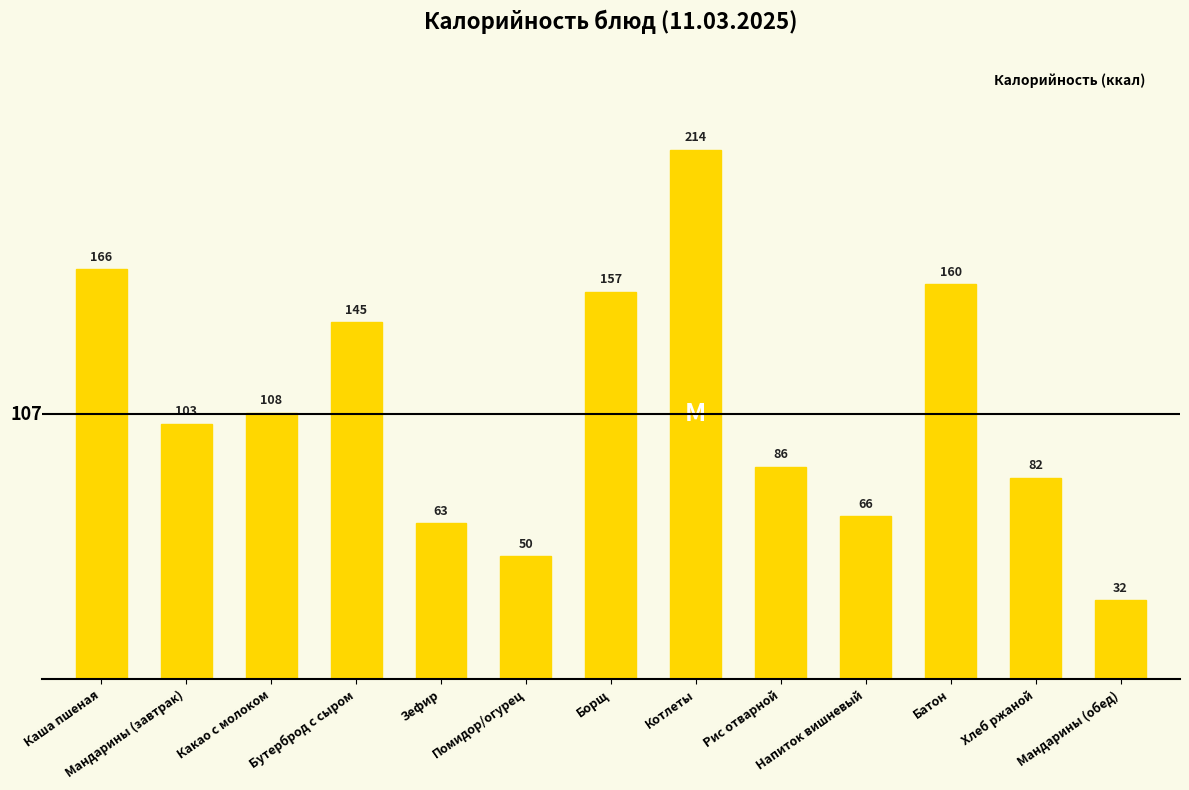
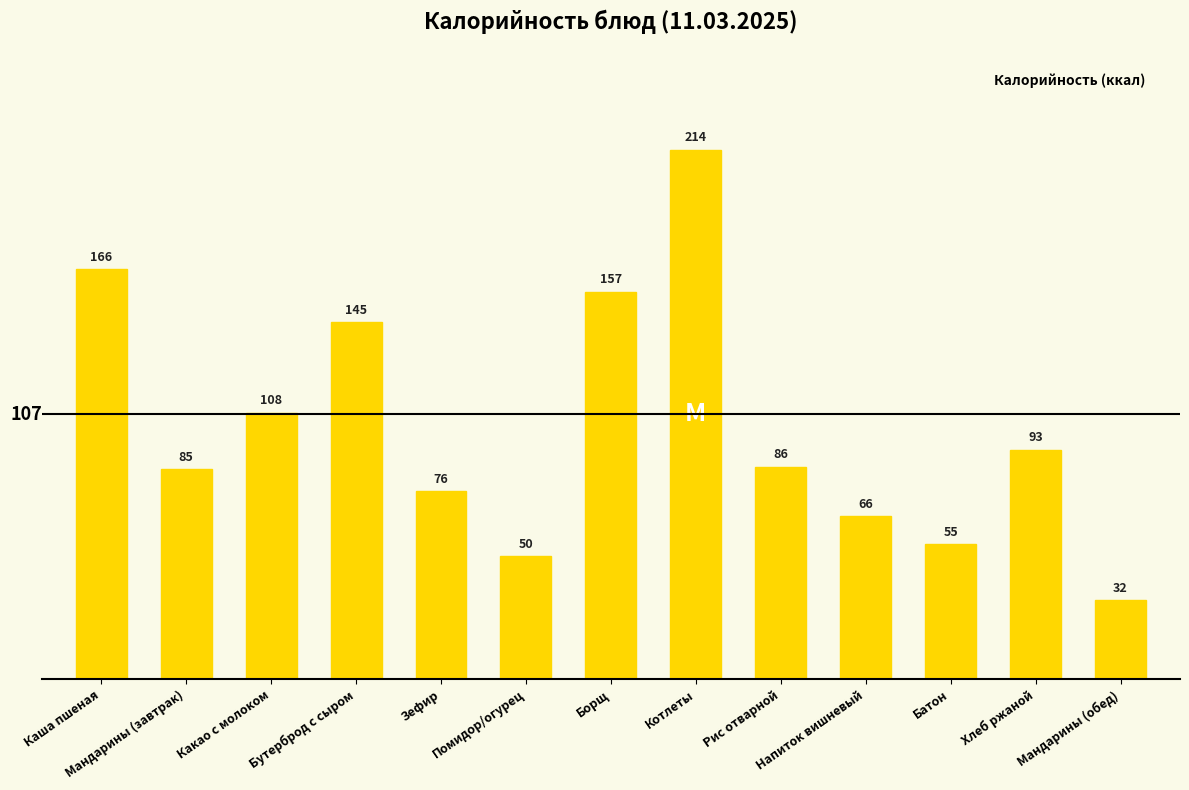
Мандарины (завтрак): 103 -> 85
Зефир: 63 -> 76
Батон: 160 -> 55
Хлеб ржаной: 82 -> 93
